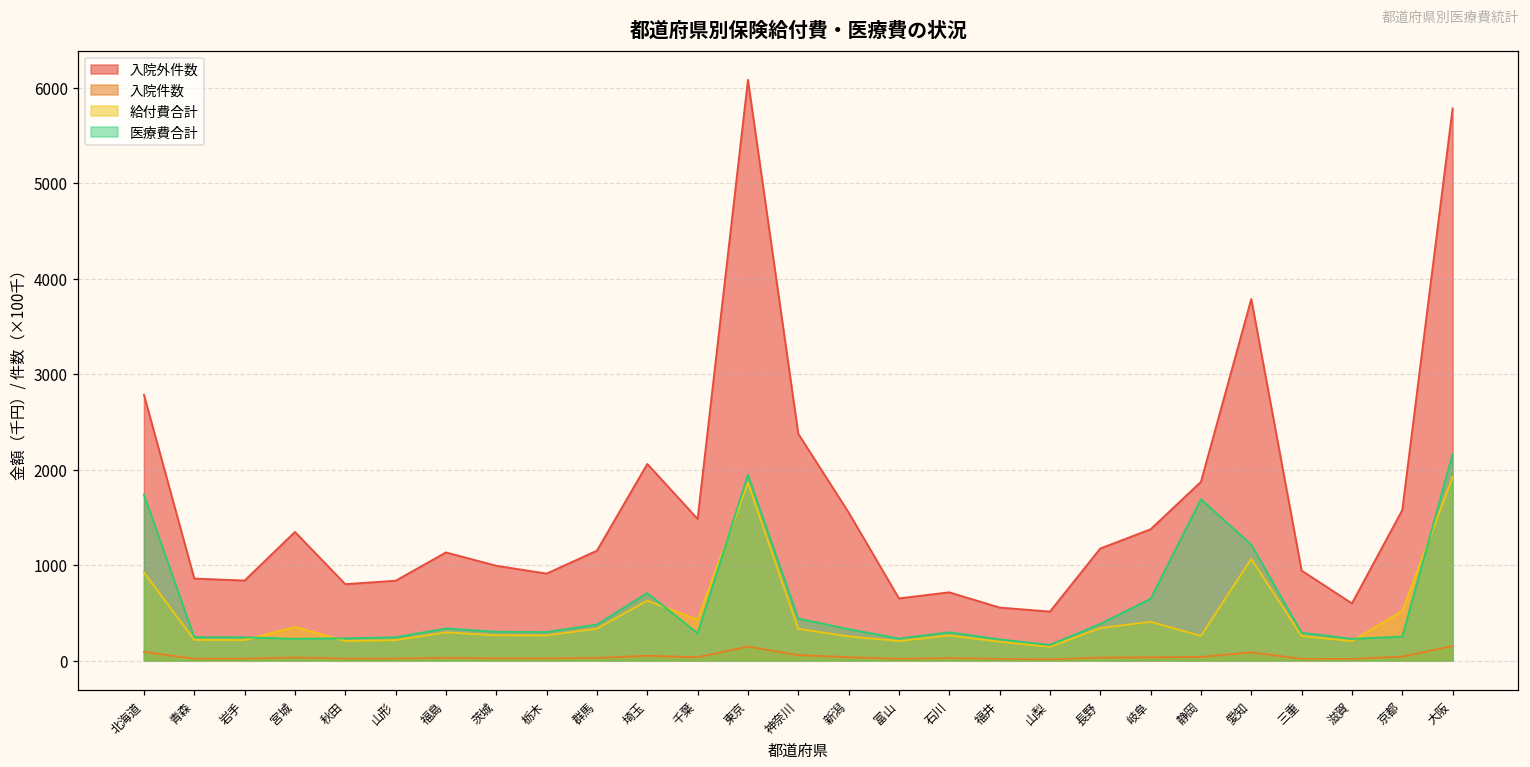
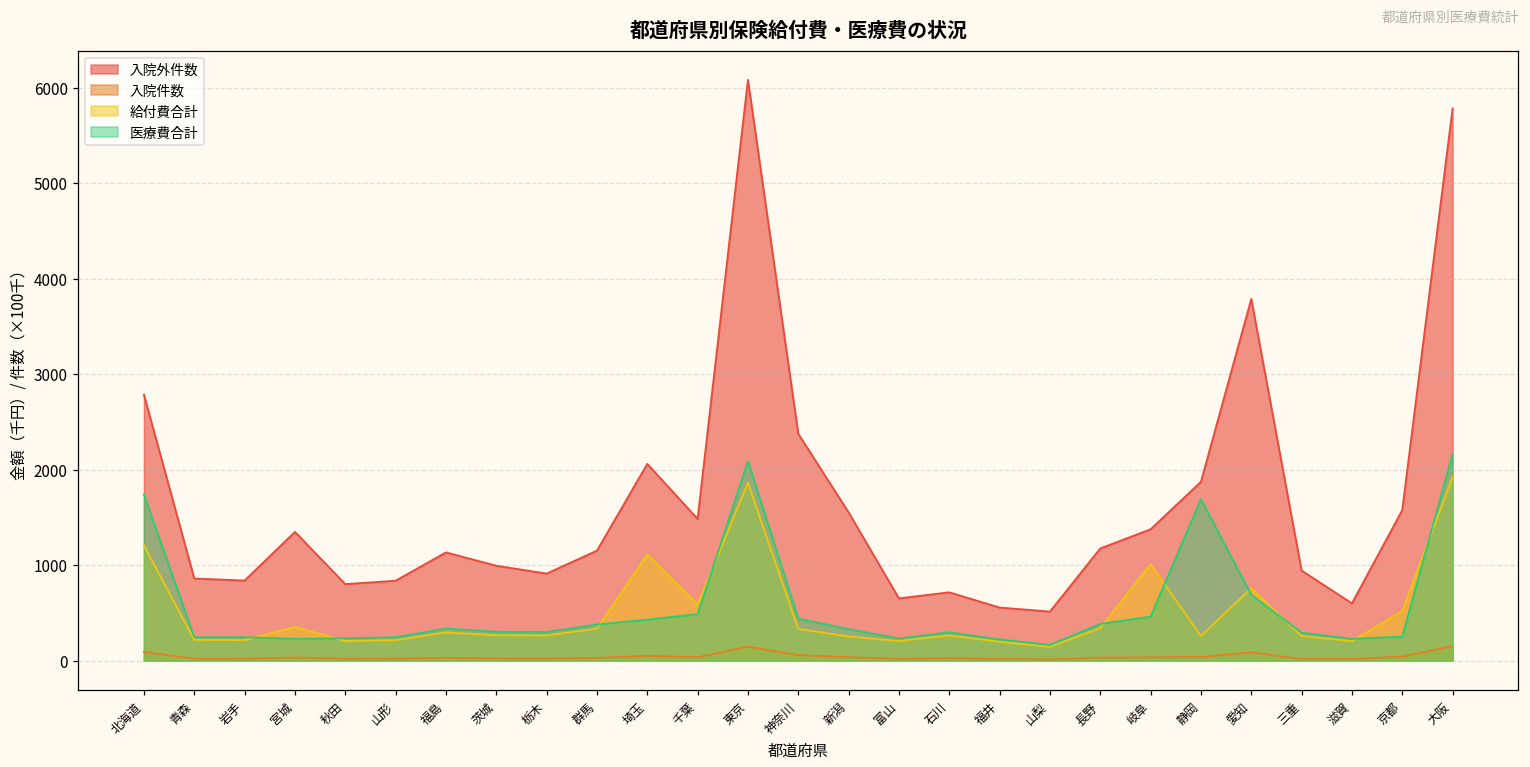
給付費合計, 北海道: 900 -> 1200
給付費合計, 埼玉: 600 -> 1100
医療費合計, 埼玉: 700 -> 400
給付費合計, 千葉: 400 -> 600
医療費合計, 千葉: 300 -> 500
医療費合計, 東京: 1900 -> 2100
給付費合計, 岐阜: 400 -> 1000
医療費合計, 岐阜: 600 -> 500
給付費合計, 愛知: 1100 -> 800
医療費合計, 愛知: 1200 -> 700
